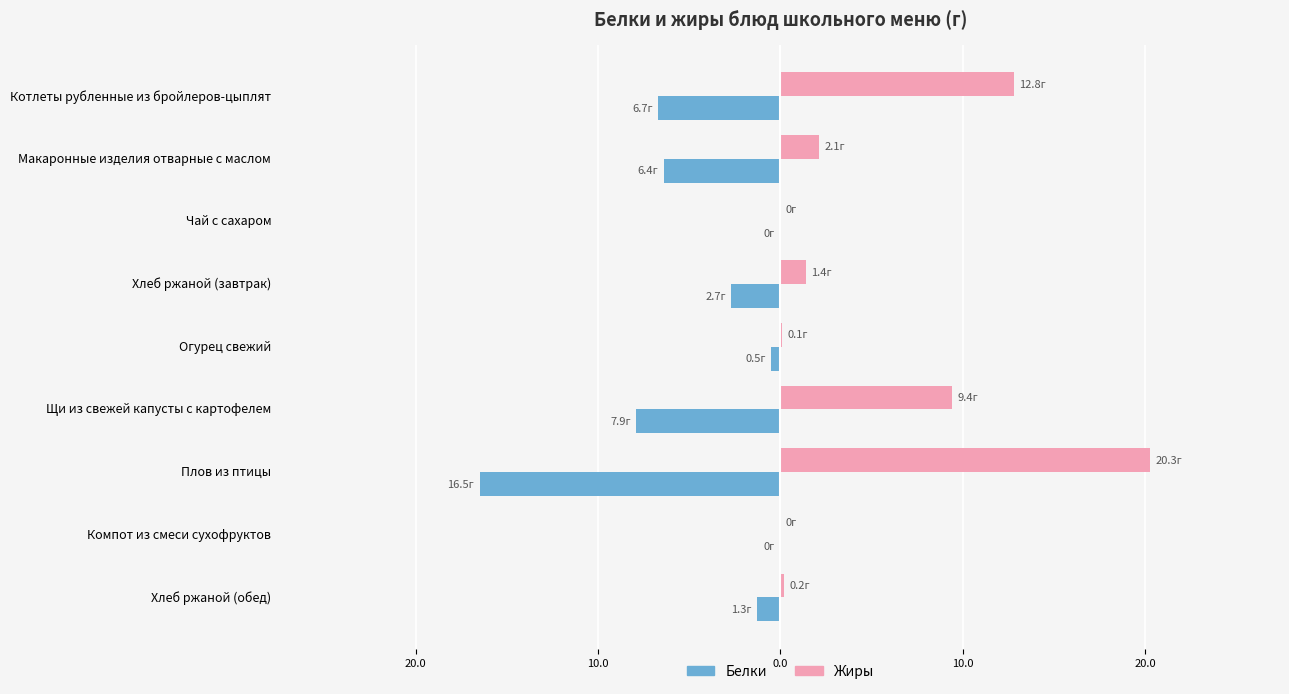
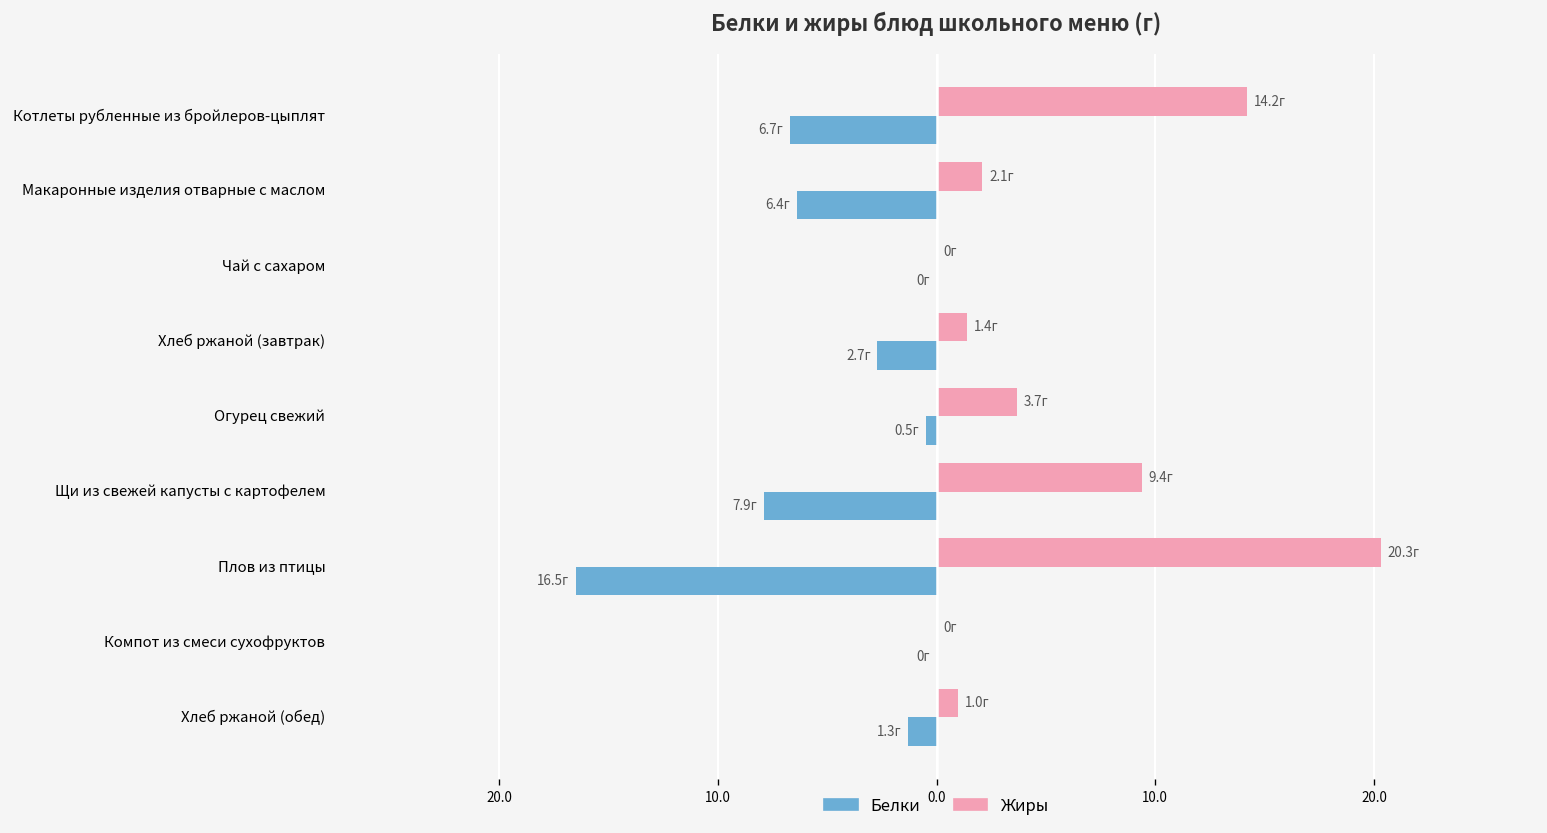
Жиры, Котлеты рубленные из бройлеров-цыплят: 12.8г -> 14.2г
Жиры, Огурец свежий: 0.1г -> 3.7г
Жиры, Хлеб ржаной (обед): 0.2г -> 1.0г
